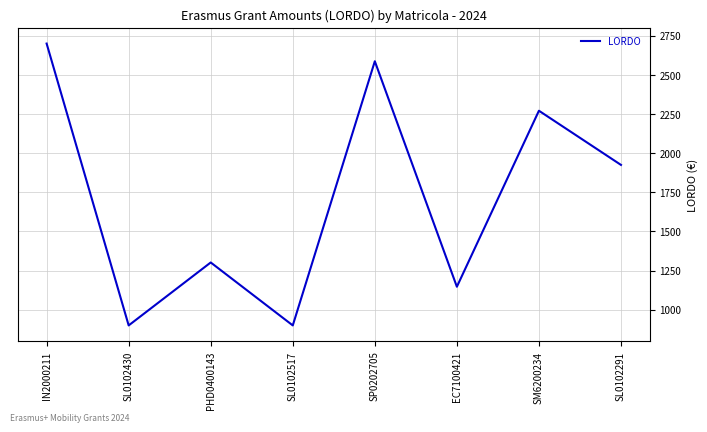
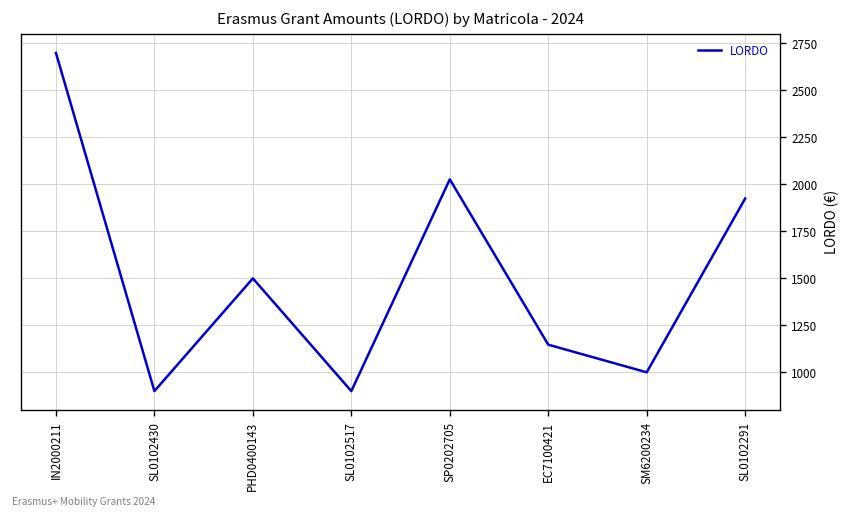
PHD0400143: 1300 -> 1500
SP0202705: 2590 -> 2030
SM6200234: 2270 -> 1000
